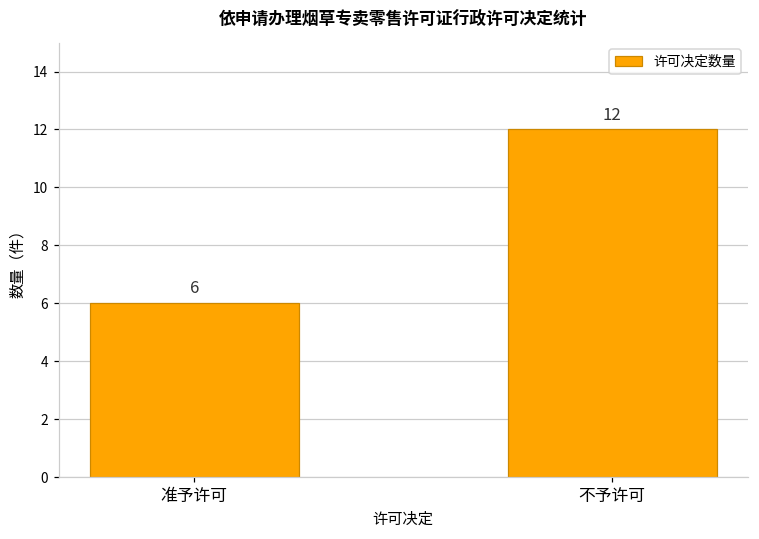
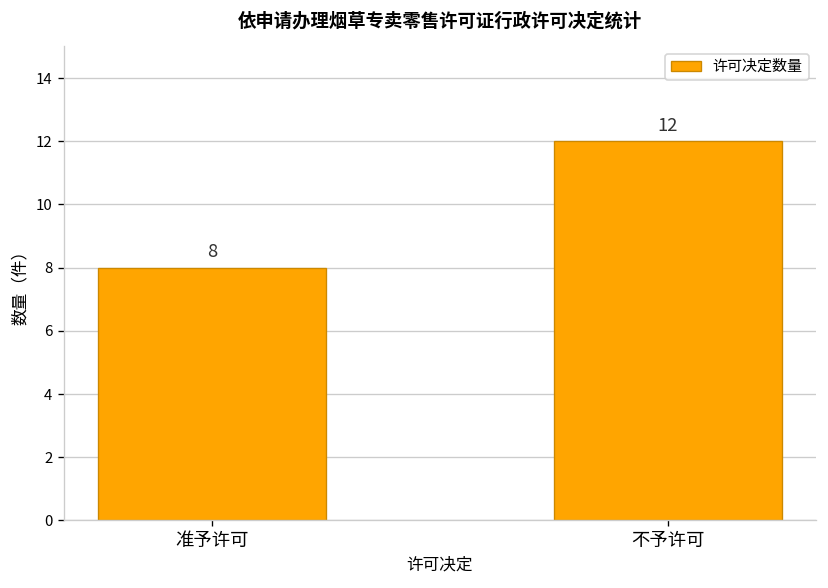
准予许可: 6 -> 8
